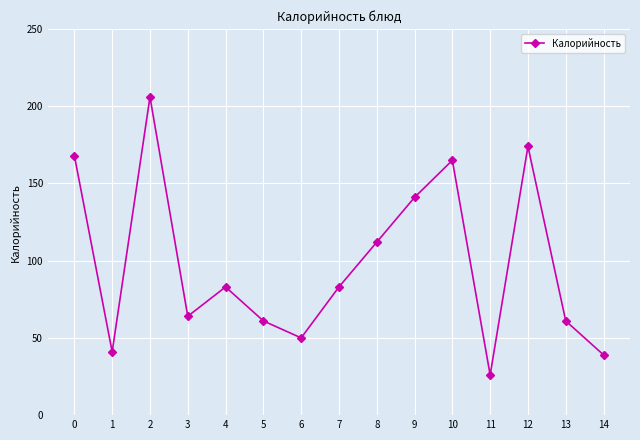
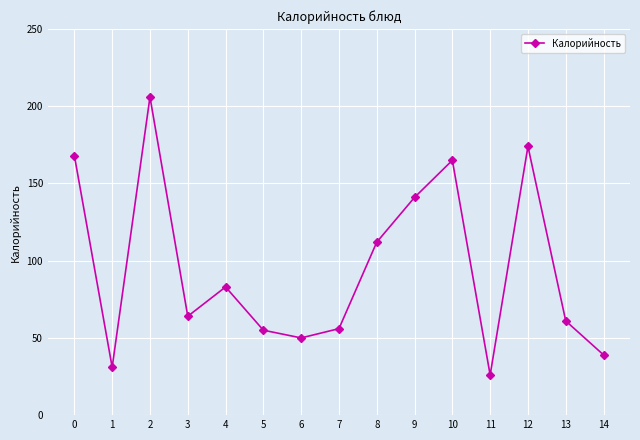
1: 41 -> 31
5: 61 -> 55
7: 83 -> 56
